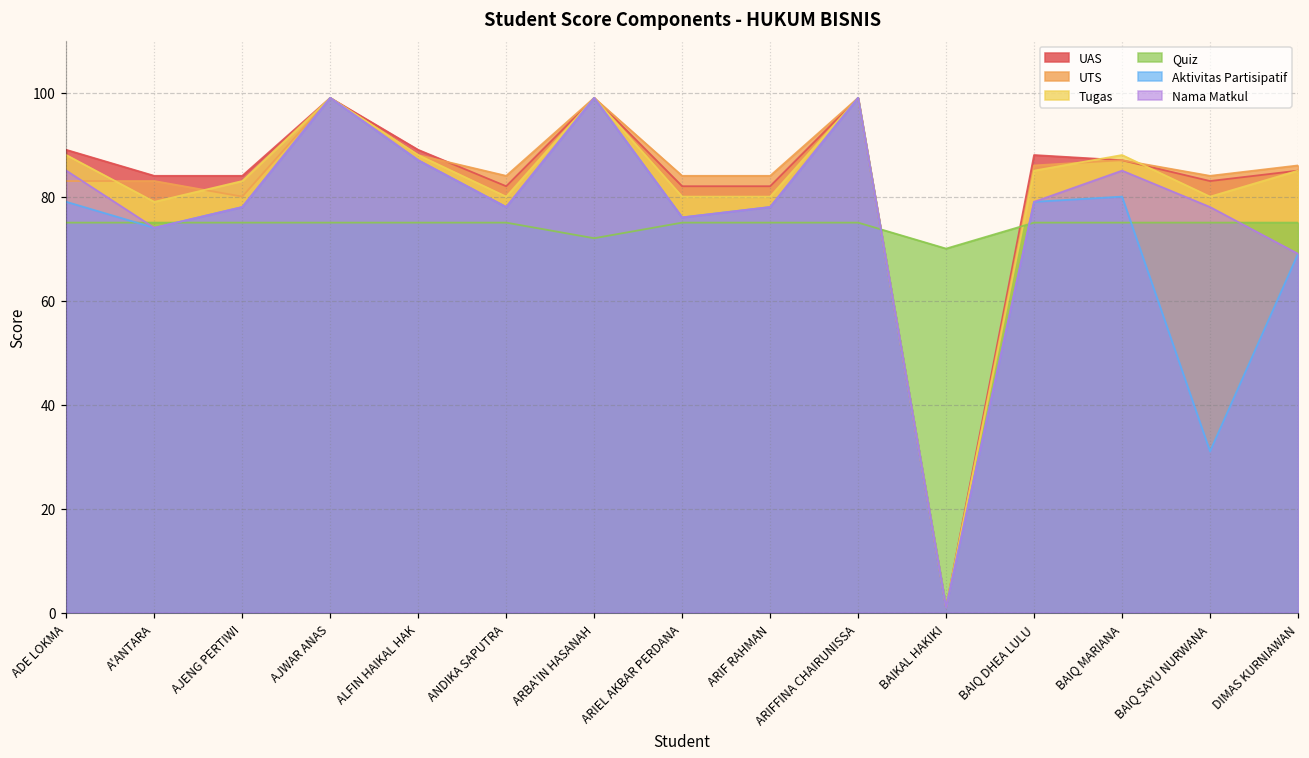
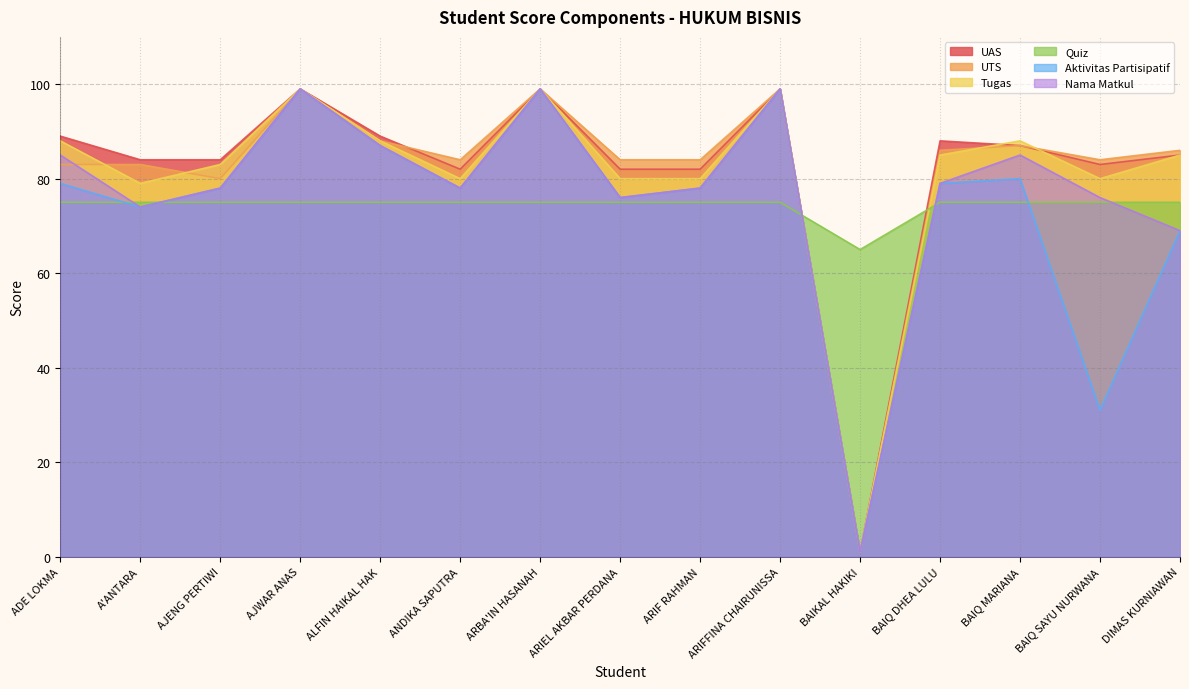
Quiz, ARBA'IN HASANAH: 72 -> 75
Quiz, BAIKAL HAKIKI: 70 -> 65
Nama Matkul, BAIQ SAYU NURWANA: 78 -> 76
